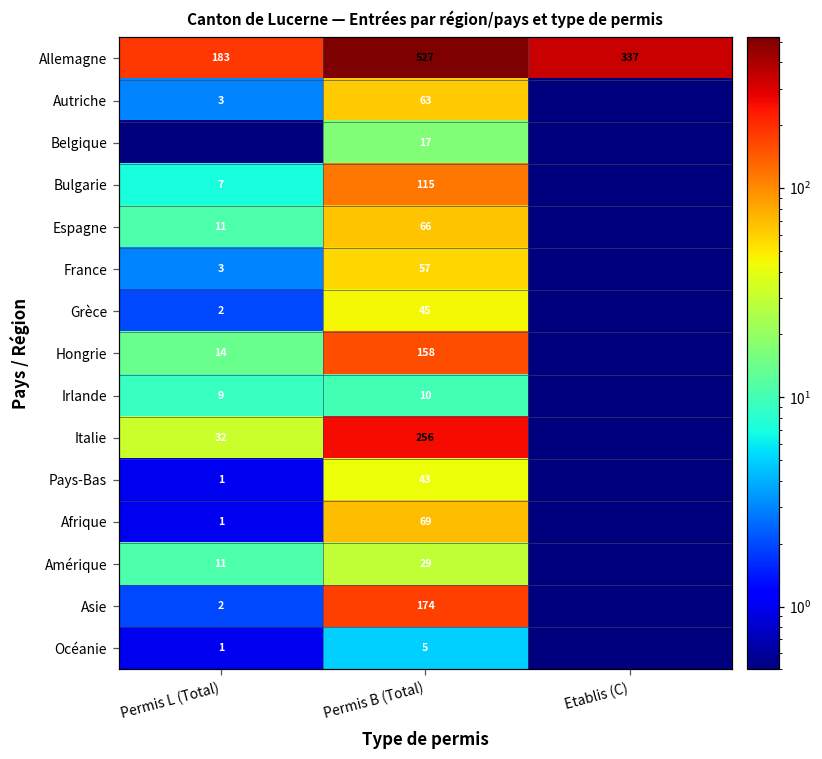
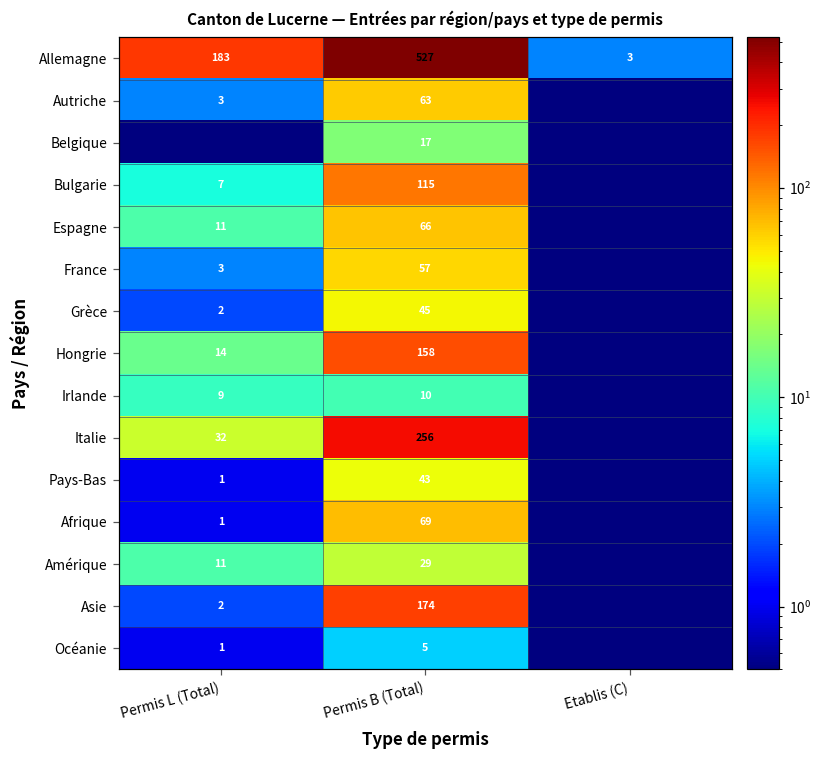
Allemagne, Etablis (C): 337 -> 3
